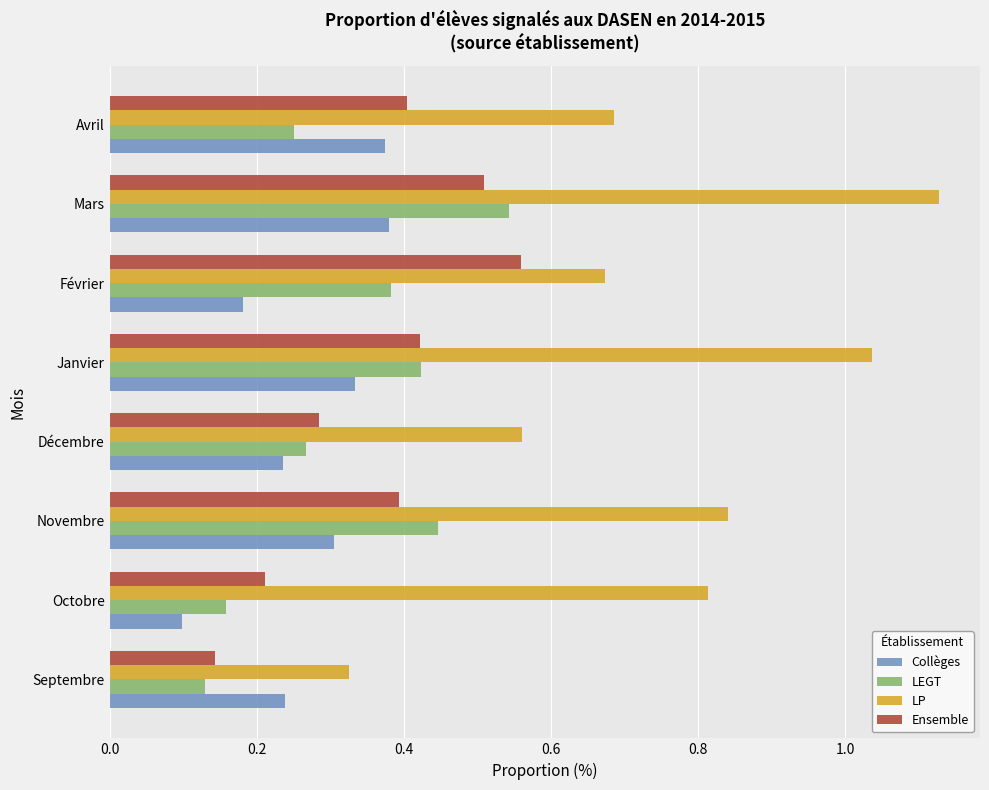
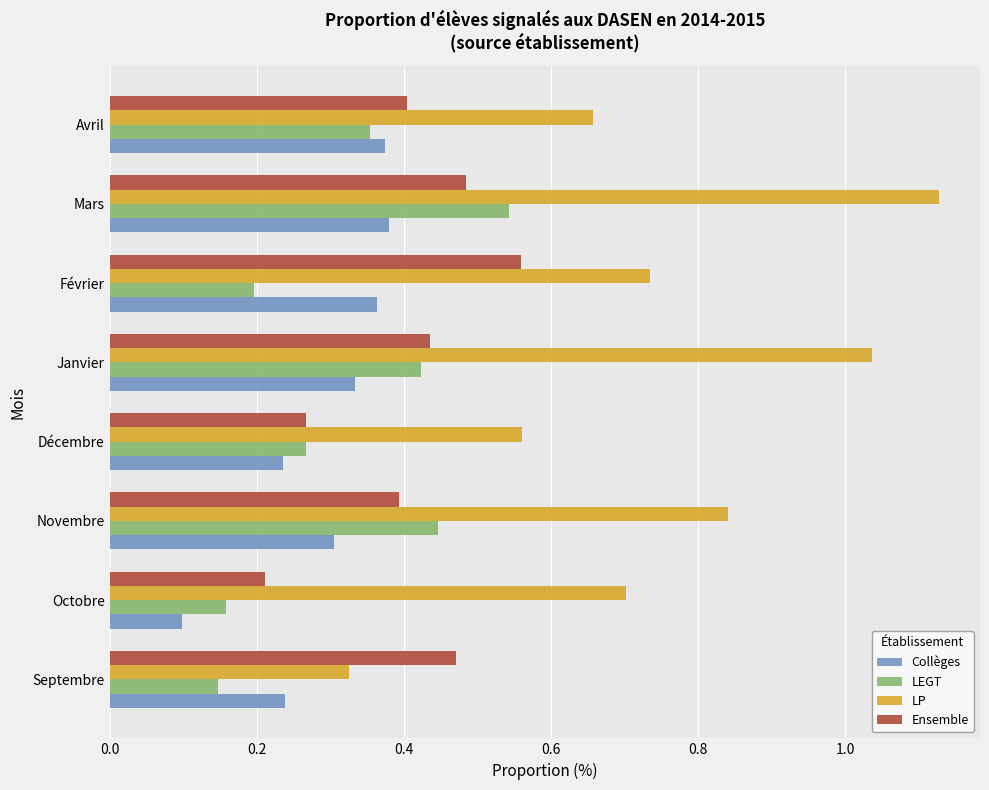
LP, Avril: 0.69 -> 0.66
LEGT, Avril: 0.25 -> 0.35
Ensemble, Mars: 0.51 -> 0.48
LP, Février: 0.67 -> 0.73
LEGT, Février: 0.38 -> 0.20
Collèges, Février: 0.18 -> 0.36
Ensemble, Janvier: 0.42 -> 0.44
Ensemble, Décembre: 0.28 -> 0.27
LP, Octobre: 0.81 -> 0.70
Ensemble, Septembre: 0.14 -> 0.47
LEGT, Septembre: 0.13 -> 0.15
